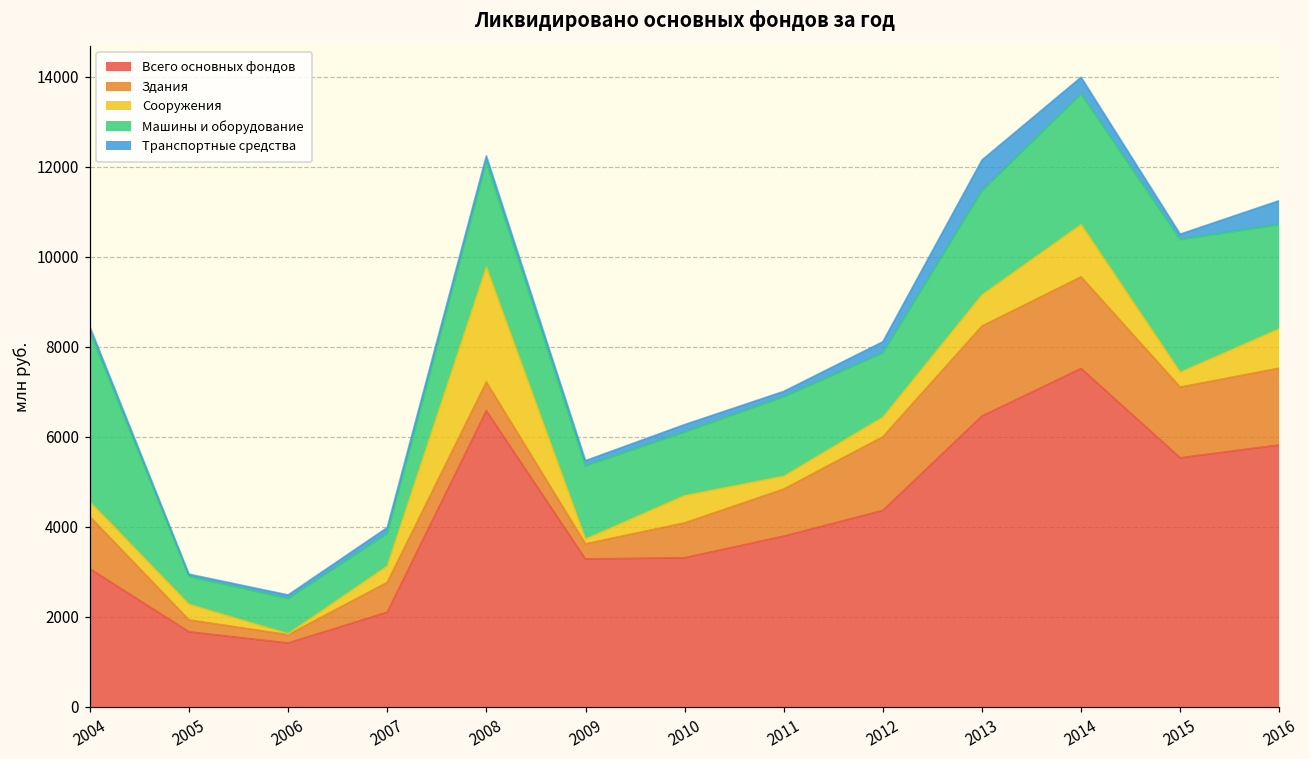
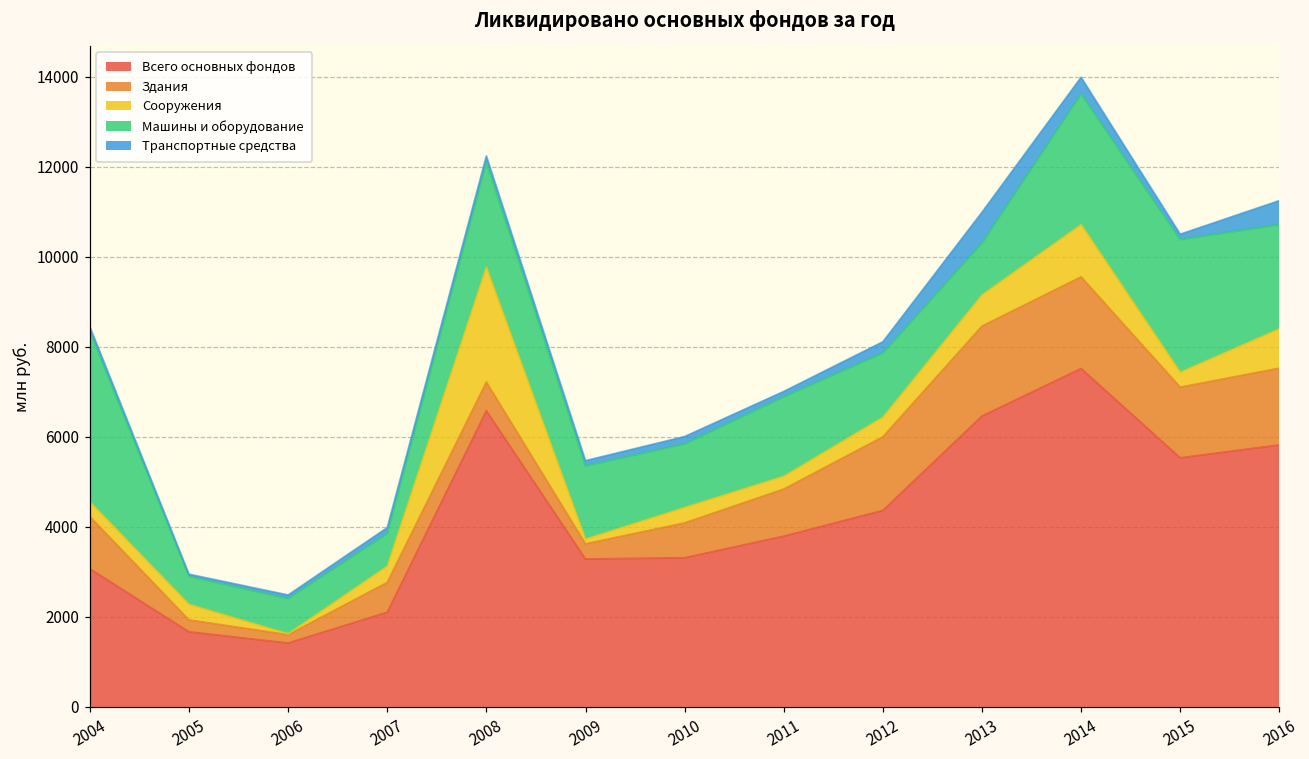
Сооружения, 2010: 600 -> 300
Машины и оборудование, 2013: 2300 -> 1200
